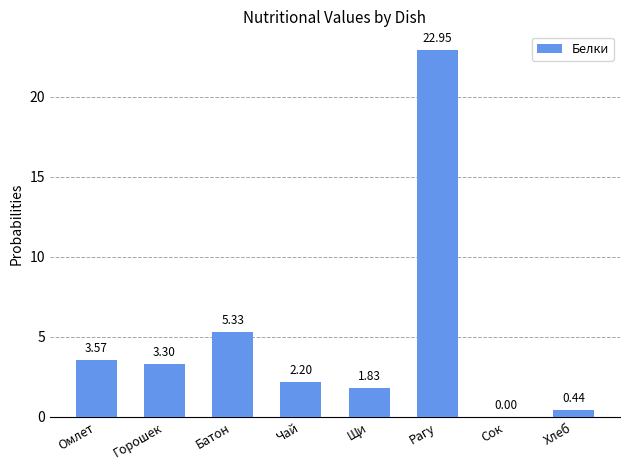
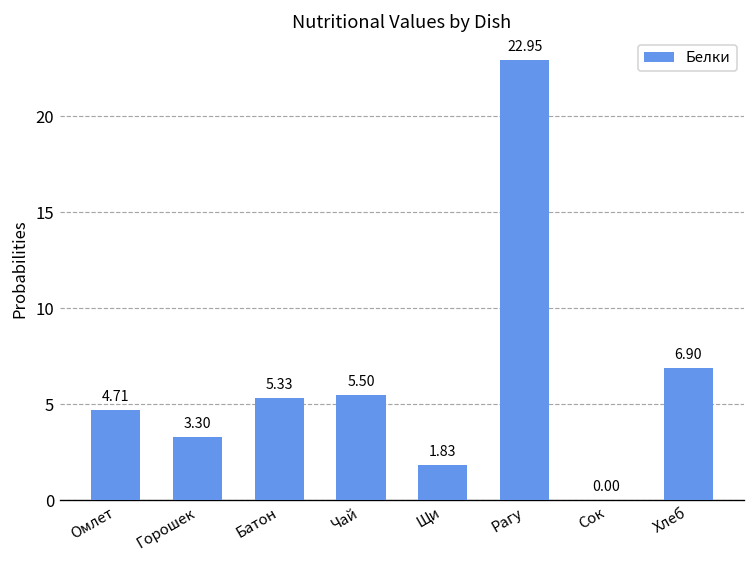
Омлет: 3.57 -> 4.71
Чай: 2.20 -> 5.50
Хлеб: 0.44 -> 6.90
